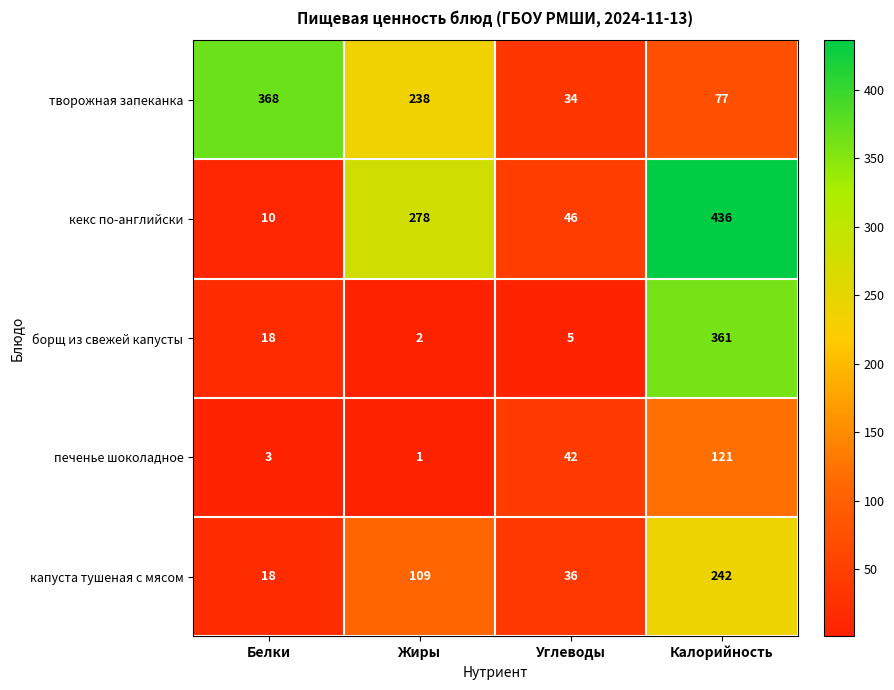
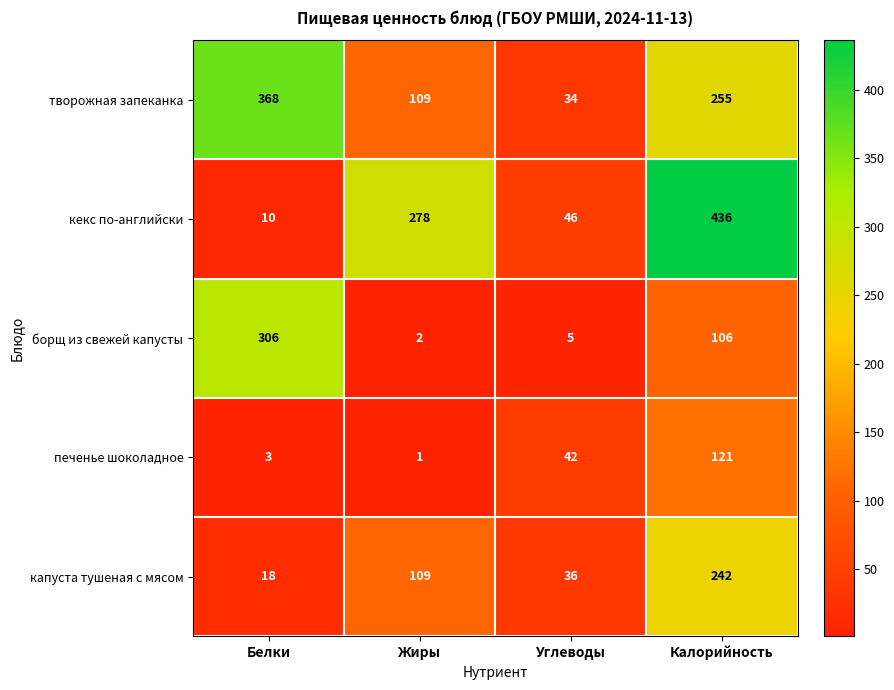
творожная запеканка, Жиры: 238 -> 109
творожная запеканка, Калорийность: 77 -> 255
борщ из свежей капусты, Белки: 18 -> 306
борщ из свежей капусты, Калорийность: 361 -> 106
